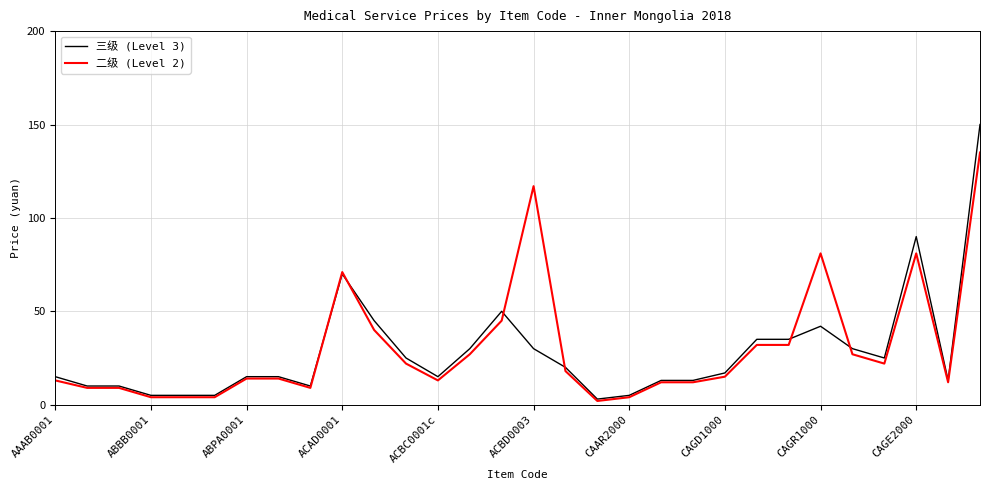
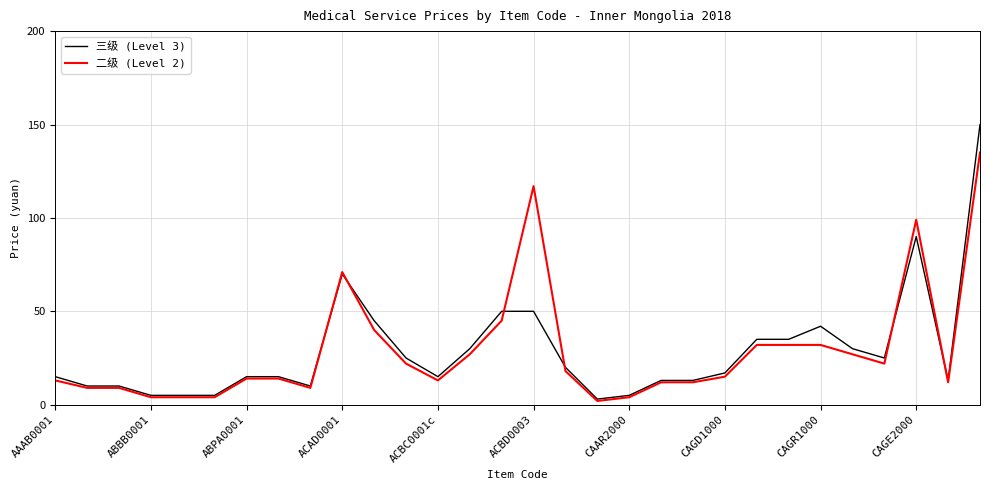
三级 (Level 3), ACBD0003: 30 -> 50
二级 (Level 2), CAGR1000: 81 -> 32
二级 (Level 2), CAGE2000: 81 -> 99
